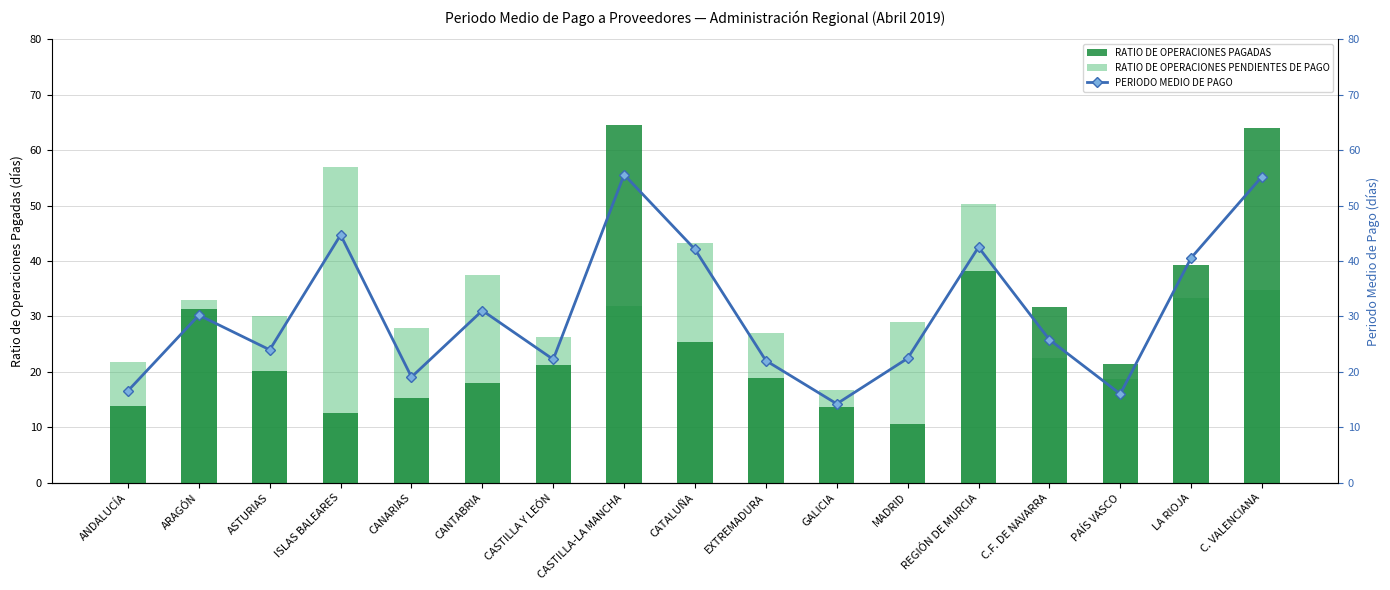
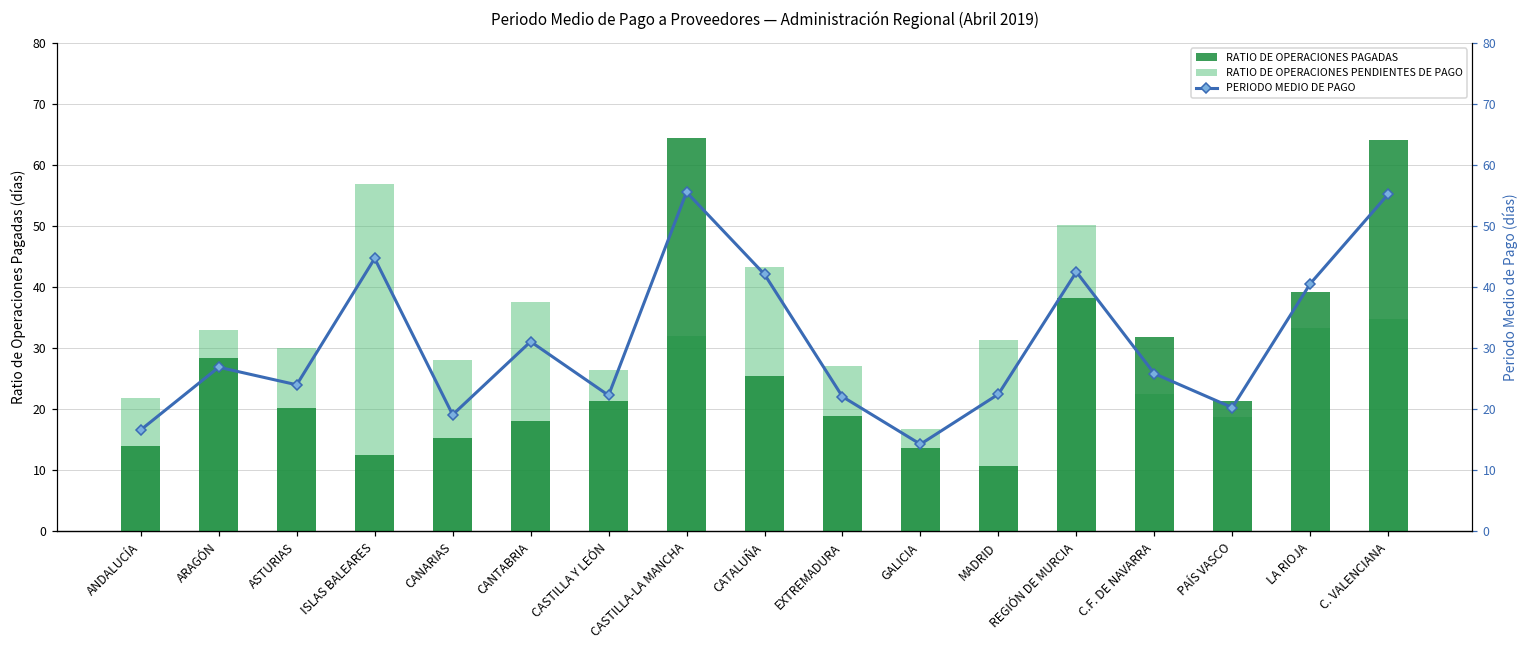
RATIO DE OPERACIONES PAGADAS, ARAGÓN: 31 -> 28
RATIO DE OPERACIONES PENDIENTES DE PAGO, MADRID: 29 -> 31
PERIODO MEDIO DE PAGO, ARAGÓN: 30 -> 27
PERIODO MEDIO DE PAGO, PAÍS VASCO: 16 -> 20
